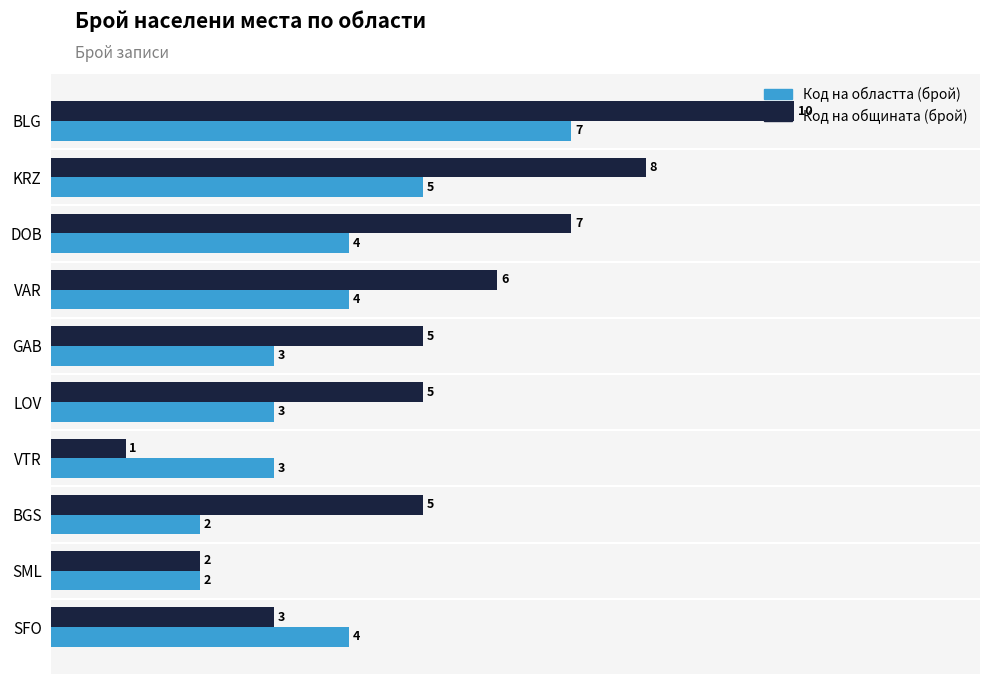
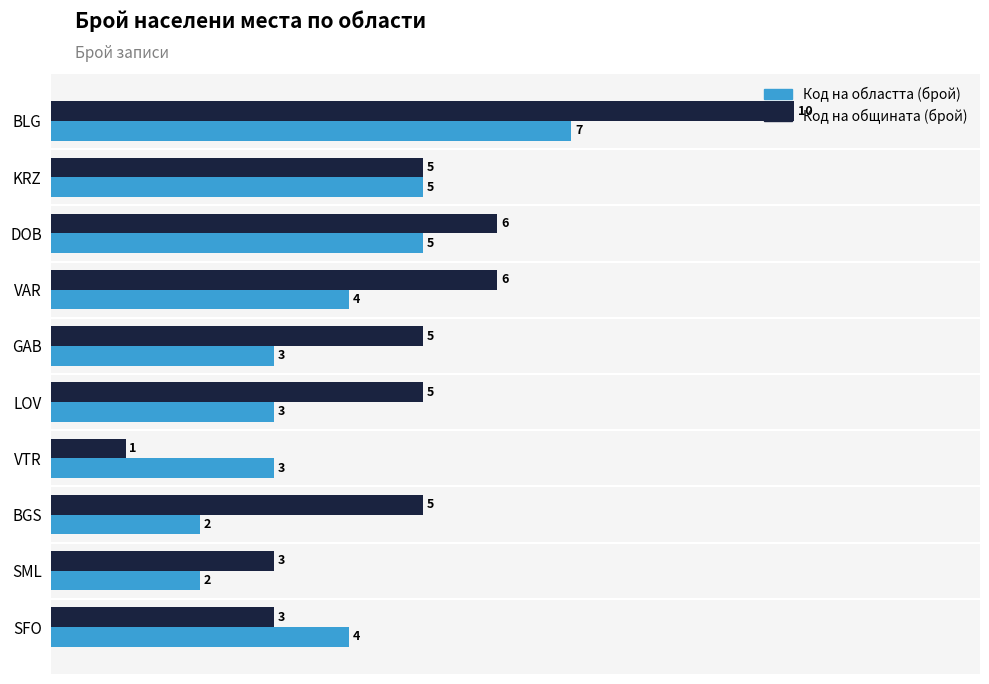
Код на общината (брой), KRZ: 8 -> 5
Код на общината (брой), DOB: 7 -> 6
Код на областта (брой), DOB: 4 -> 5
Код на общината (брой), SML: 2 -> 3
